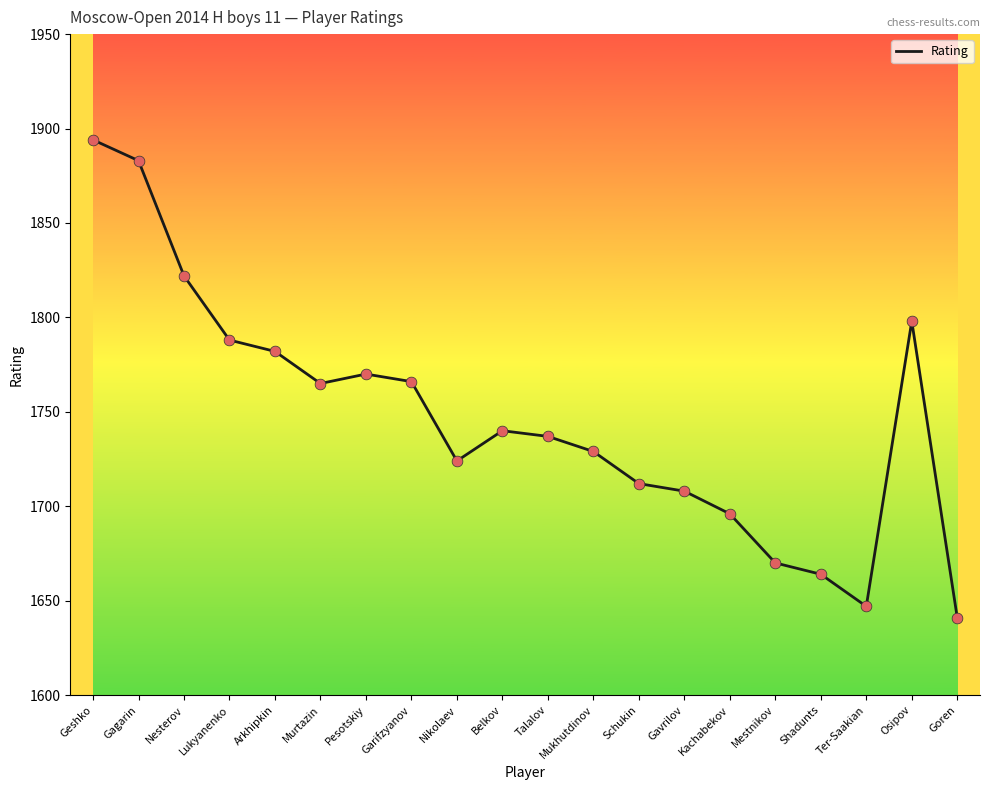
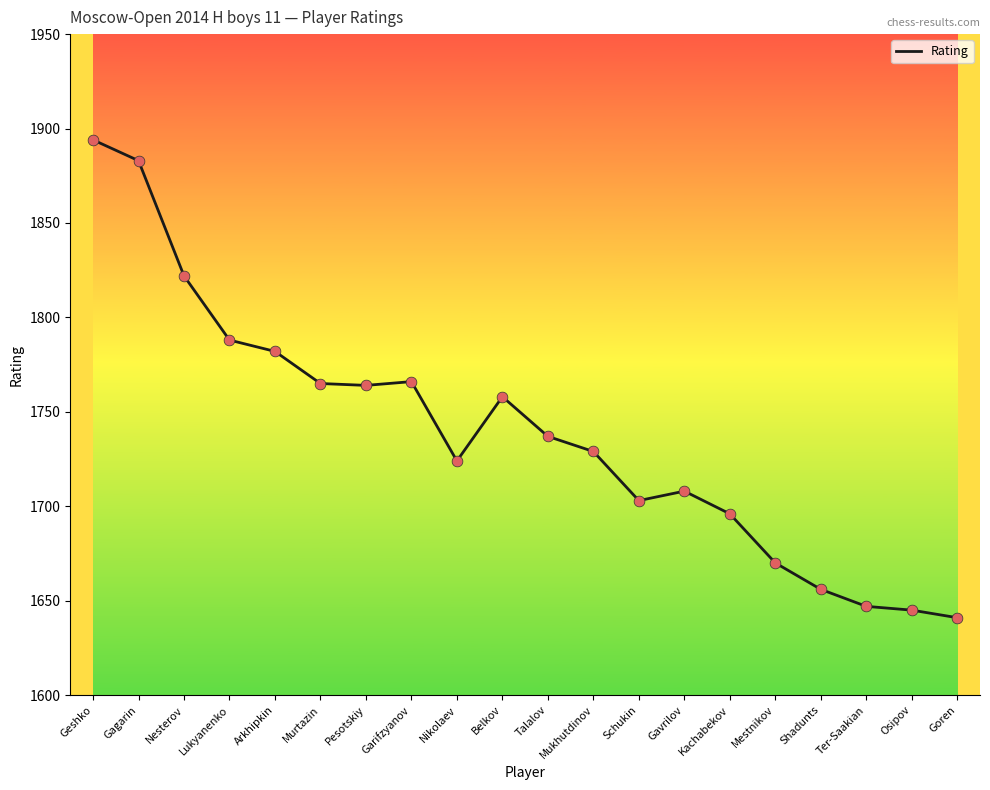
Pesotskiy: 1770 -> 1764
Belkov: 1740 -> 1758
Schukin: 1712 -> 1703
Shadunts: 1664 -> 1656
Osipov: 1798 -> 1645
